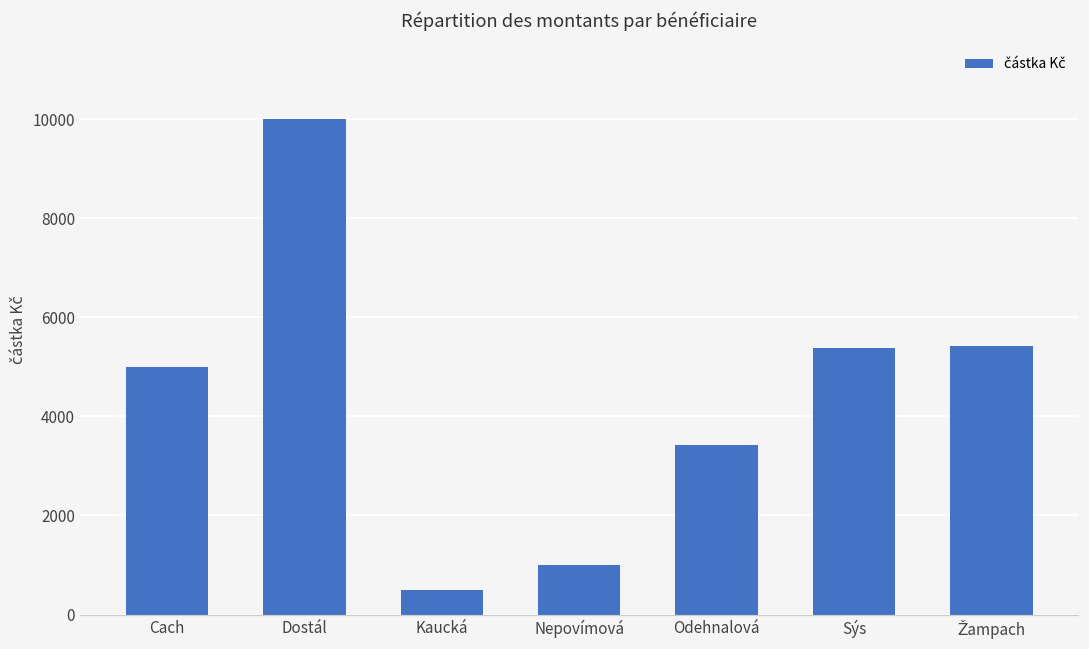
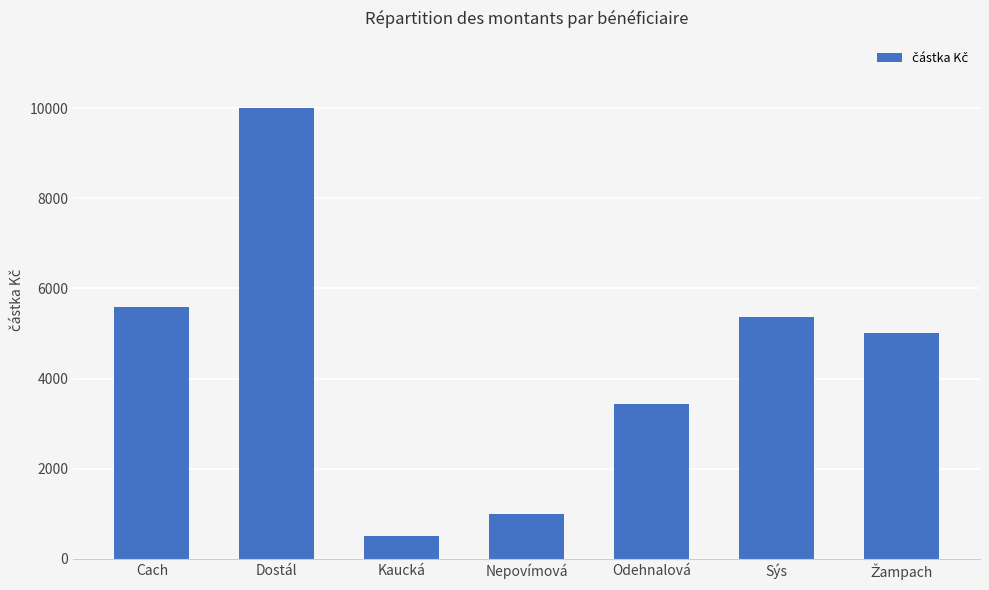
Cach: 5000 -> 5600
Žampach: 5400 -> 5000
